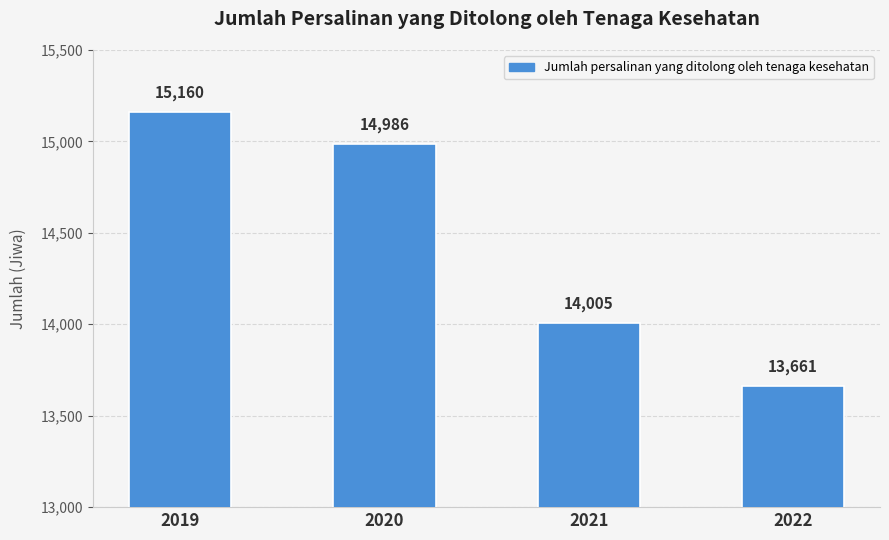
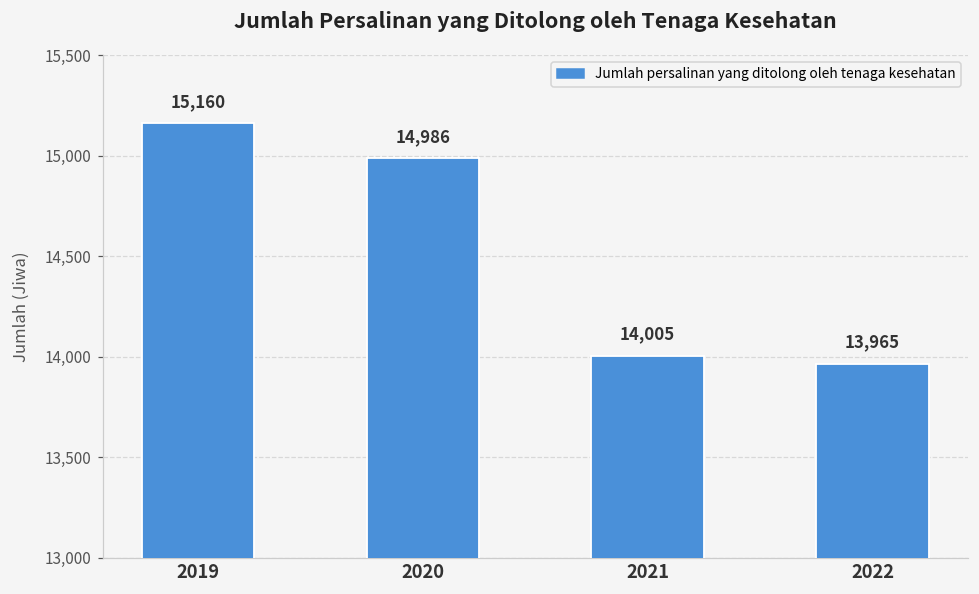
2022: 13,661 -> 13,965
